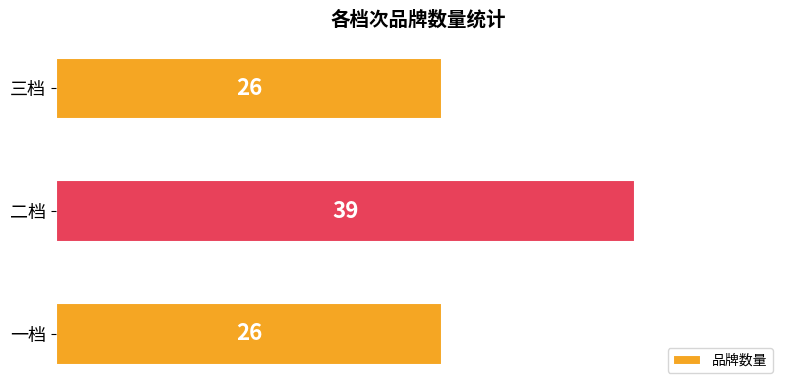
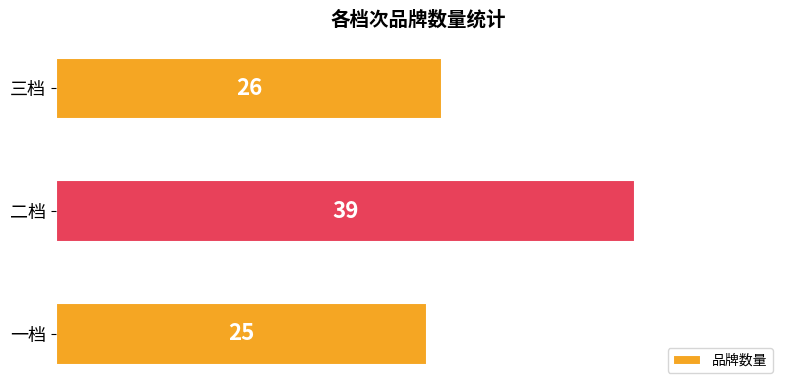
一档: 26 -> 25
